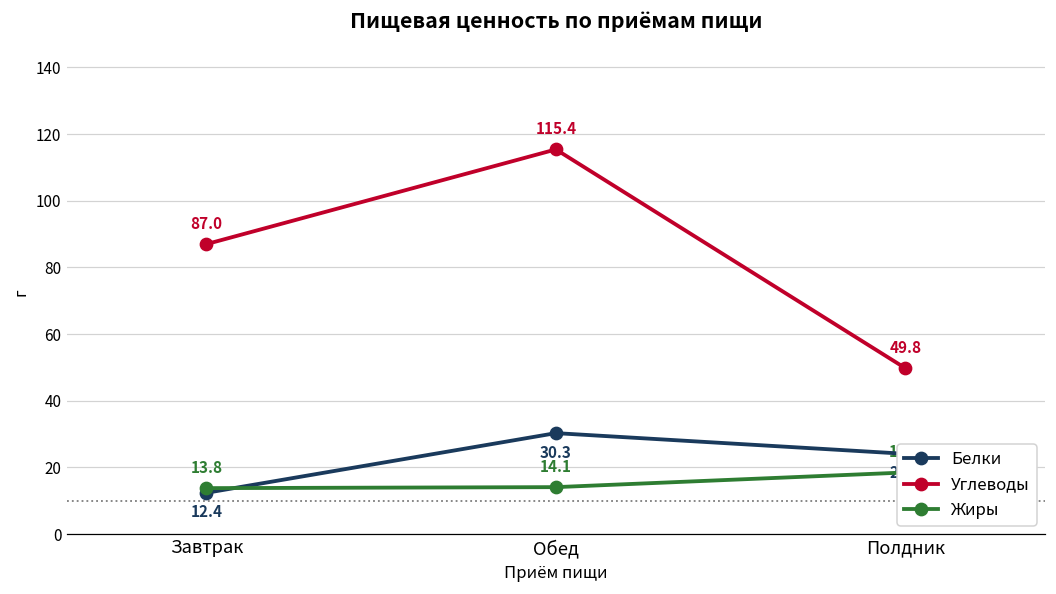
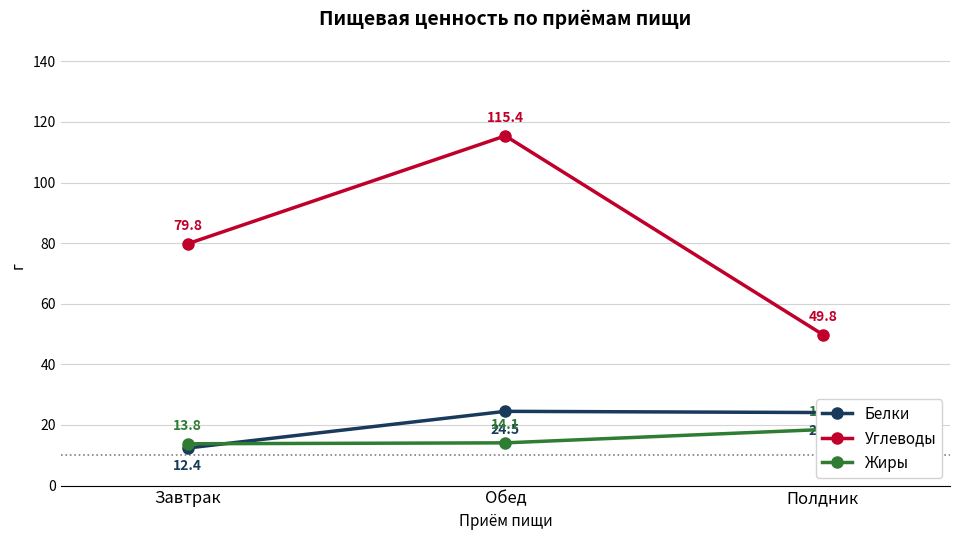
Углеводы, Завтрак: 87.0 -> 79.8
Белки, Обед: 30.3 -> 24.5
